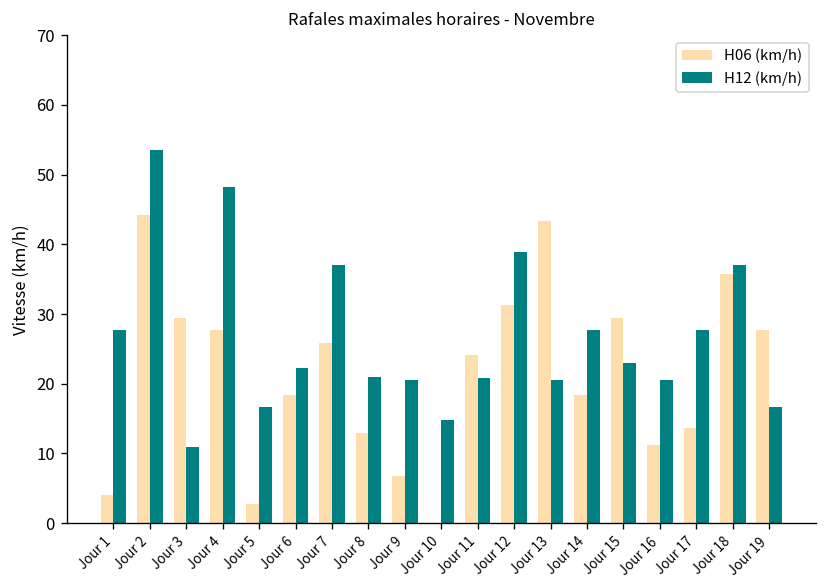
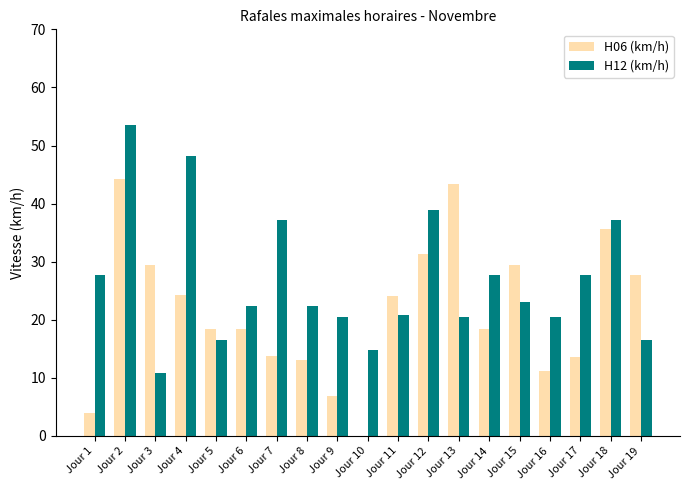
H06 (km/h), Jour 4: 28 -> 24
H06 (km/h), Jour 5: 3 -> 18
H06 (km/h), Jour 7: 26 -> 14
H12 (km/h), Jour 8: 21 -> 22
